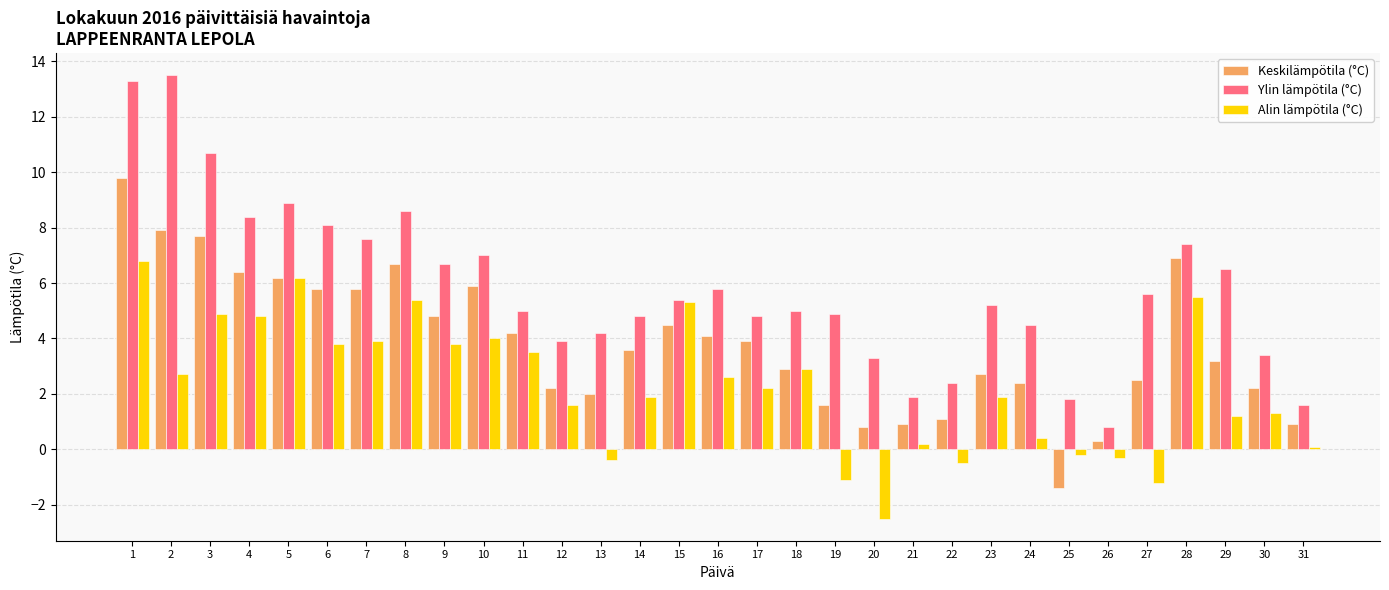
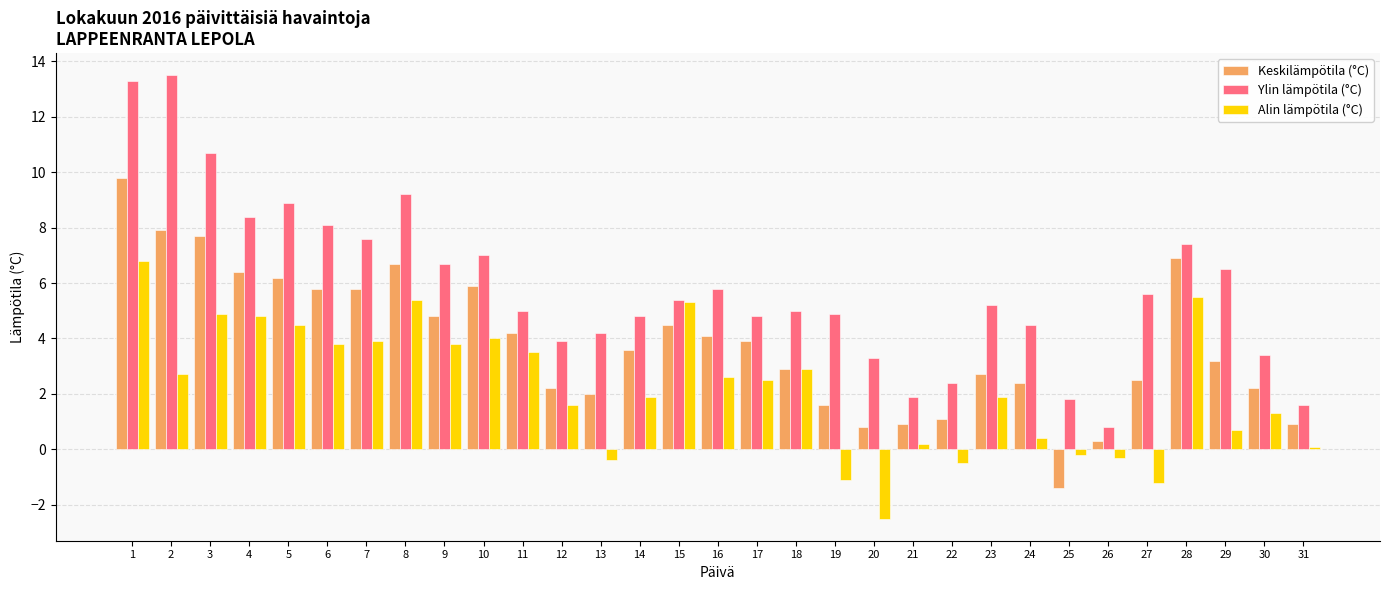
Alin lämpötila (°C), 5: 6.2 -> 4.5
Ylin lämpötila (°C), 8: 8.6 -> 9.2
Alin lämpötila (°C), 17: 2.2 -> 2.5
Alin lämpötila (°C), 29: 1.2 -> 0.7
